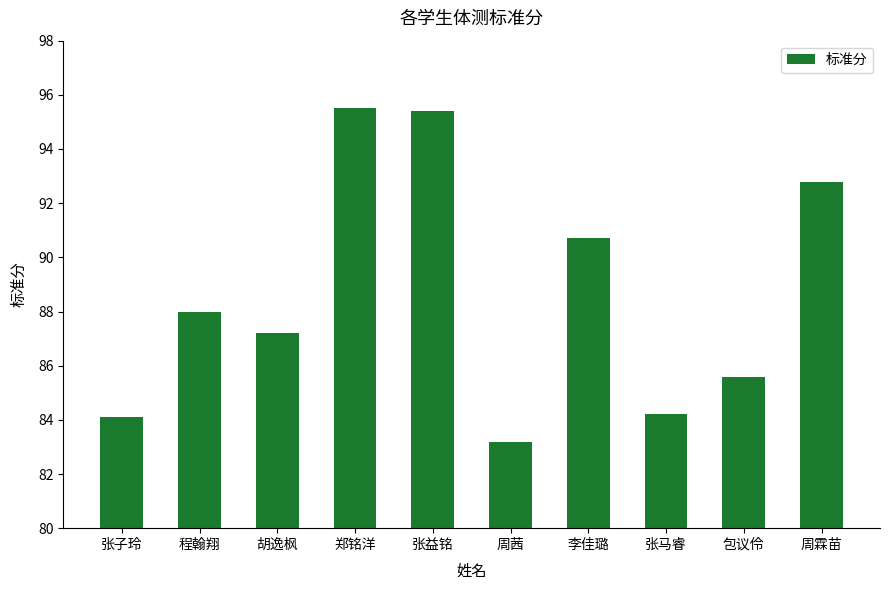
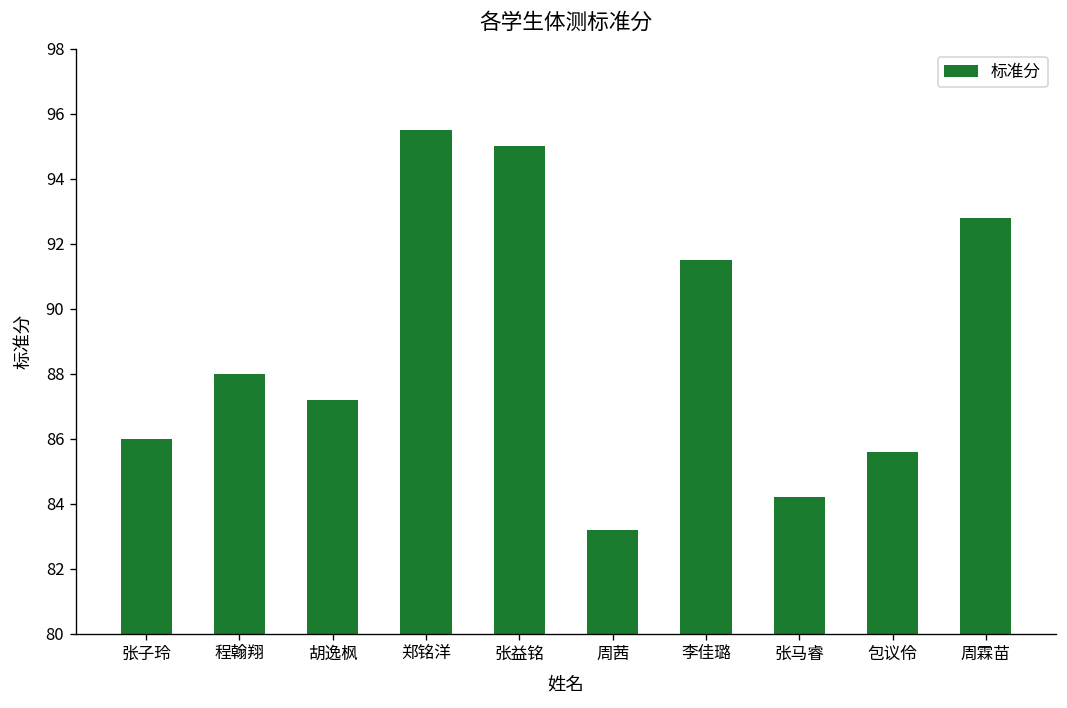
张子玲: 84.1 -> 86.0
张益铭: 95.4 -> 95.0
李佳璐: 90.7 -> 91.5
